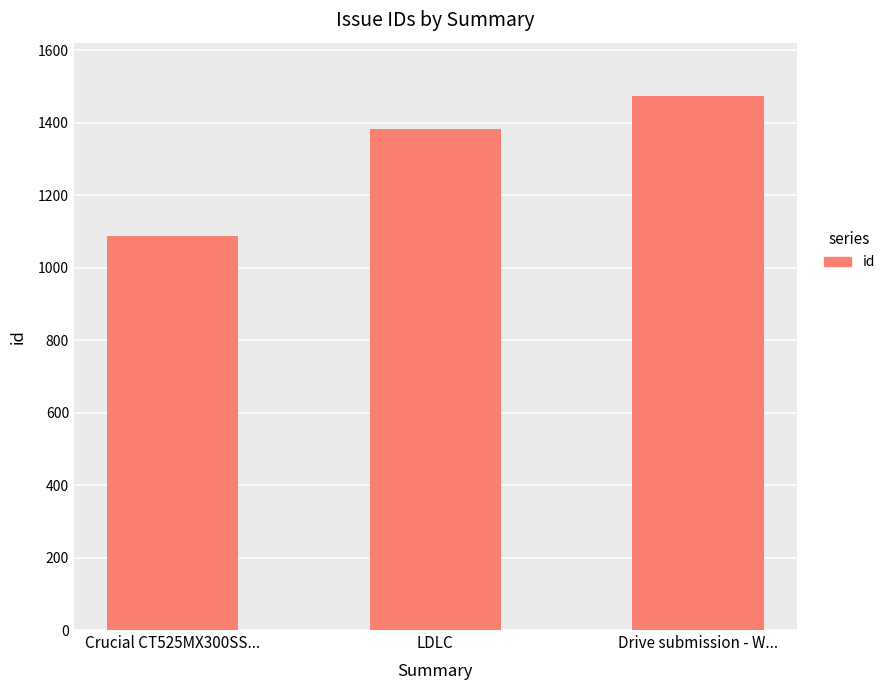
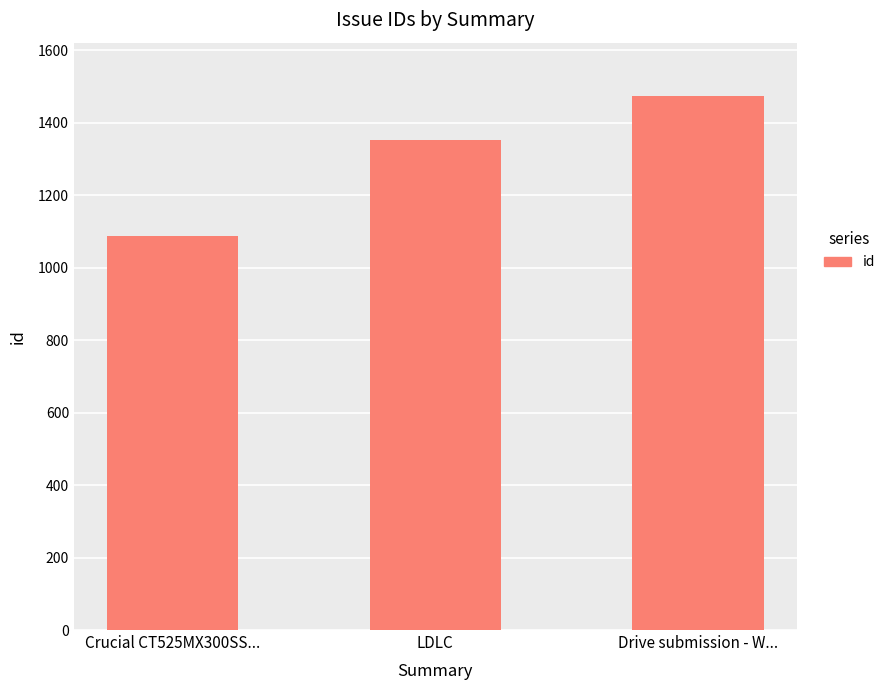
LDLC: 1380 -> 1350
